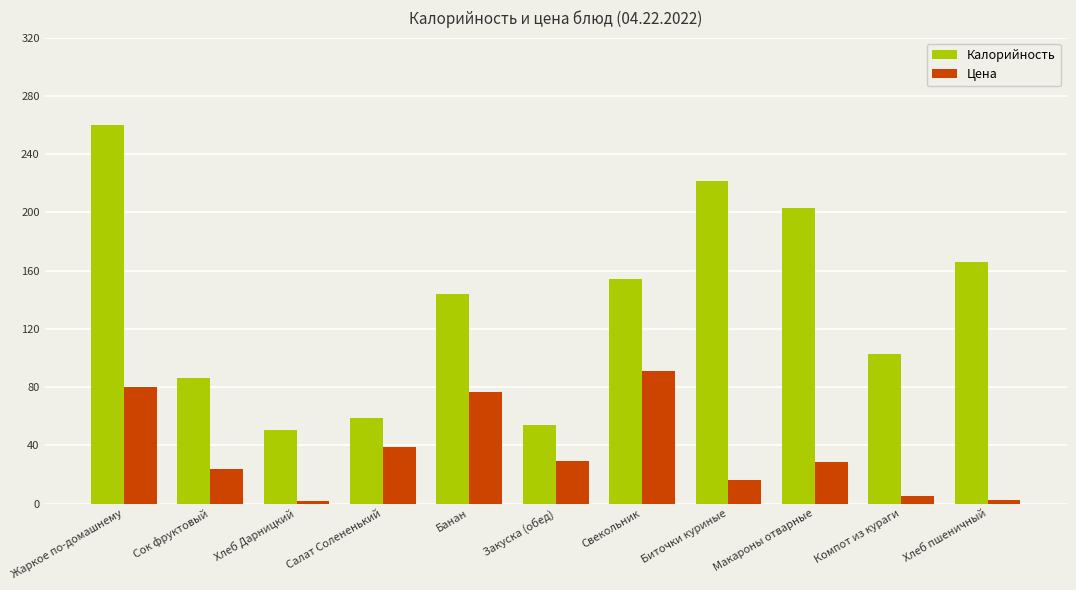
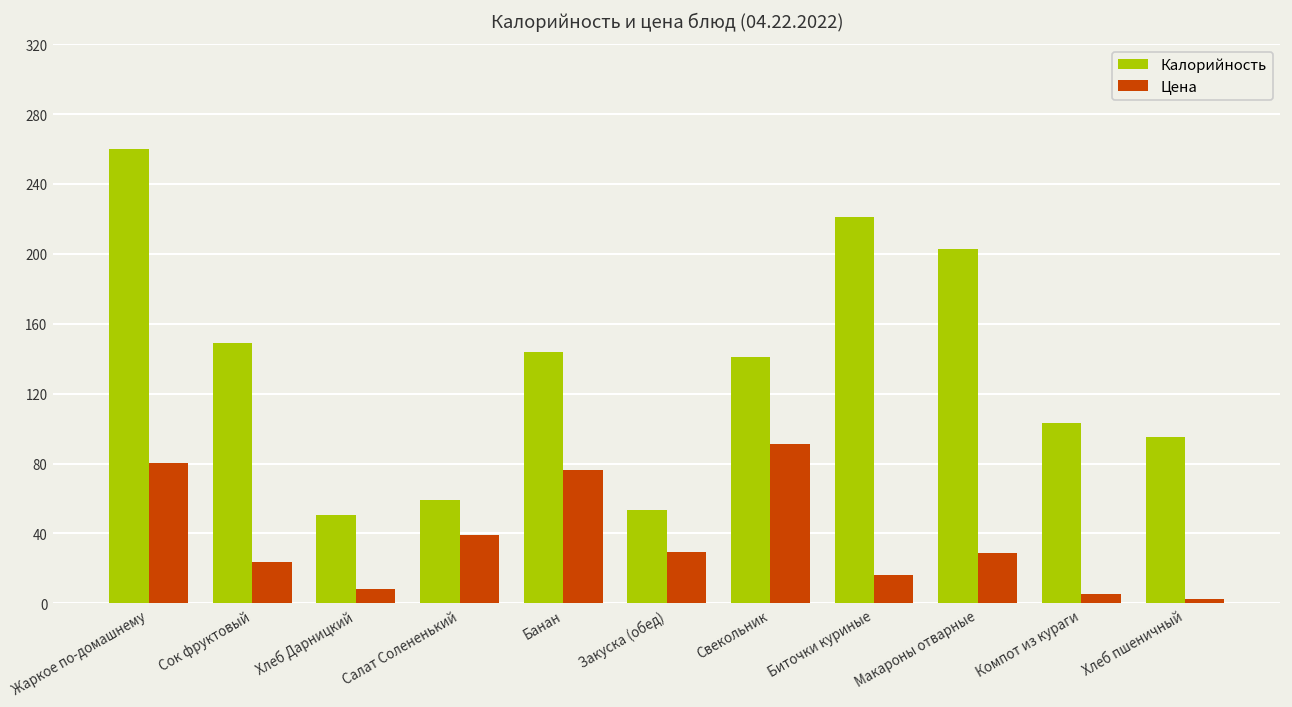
Калорийность, Сок фруктовый: 86 -> 149
Цена, Хлеб Дарницкий: 2 -> 8
Калорийность, Свекольник: 154 -> 141
Калорийность, Хлеб пшеничный: 166 -> 95
